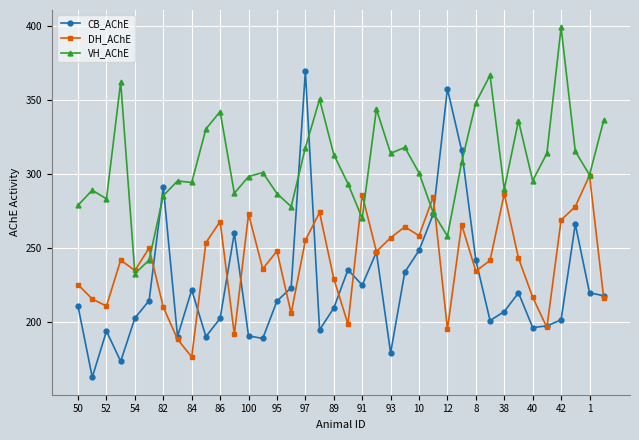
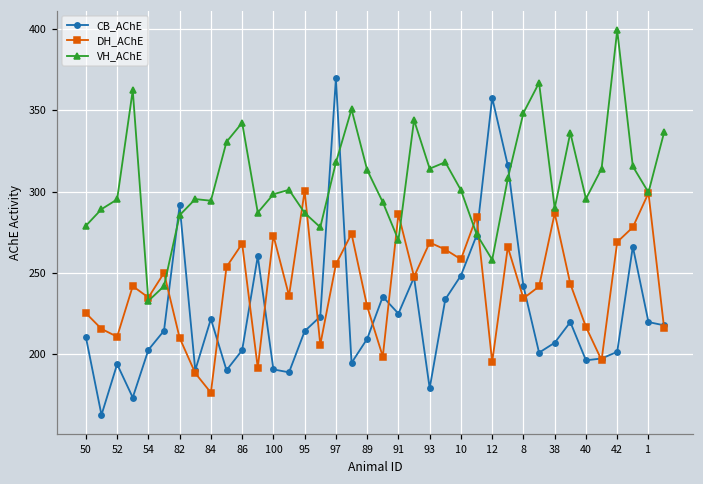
VH_AChE, 52: 283 -> 295
DH_AChE, 95: 248 -> 300
DH_AChE, 93: 257 -> 269
